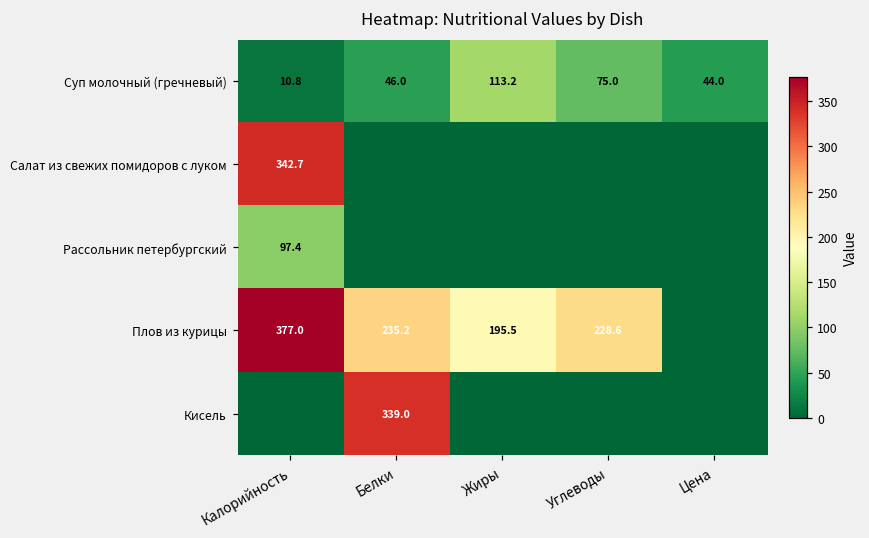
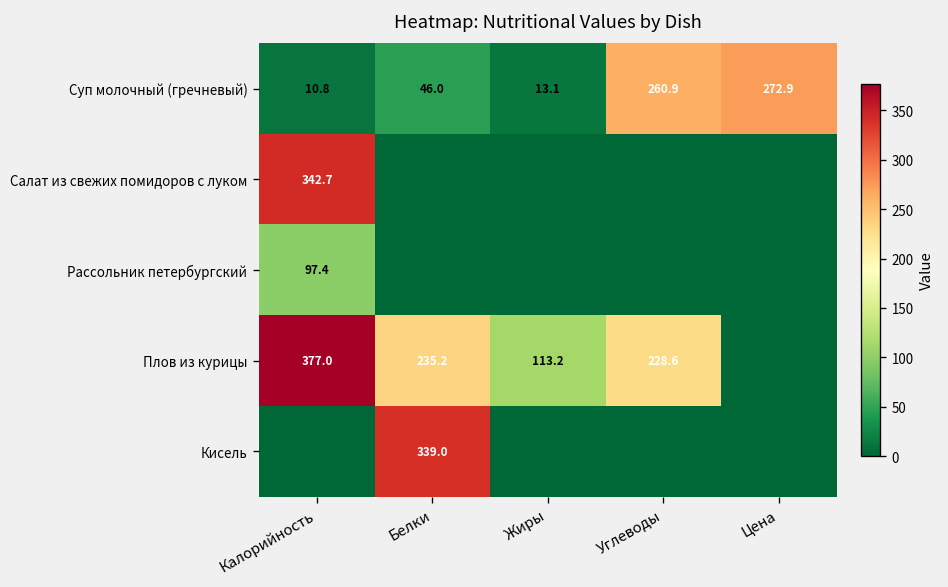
Суп молочный (гречневый), Жиры: 113.2 -> 13.1
Суп молочный (гречневый), Углеводы: 75.0 -> 260.9
Суп молочный (гречневый), Цена: 44.0 -> 272.9
Плов из курицы, Жиры: 195.5 -> 113.2
